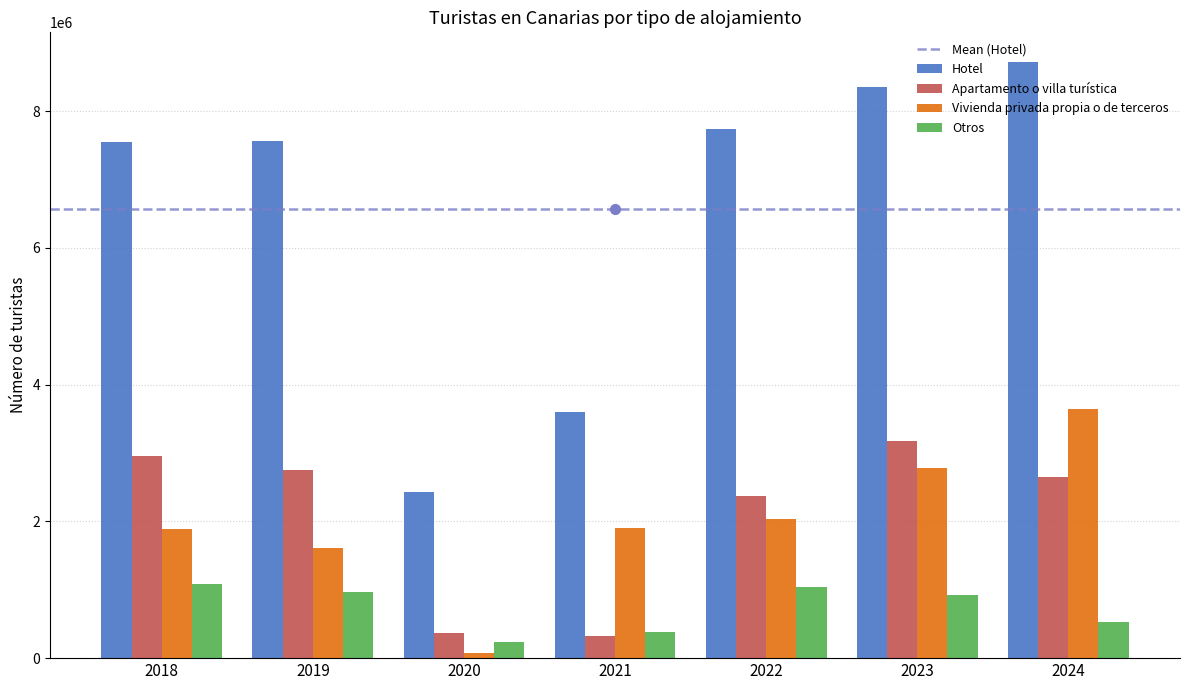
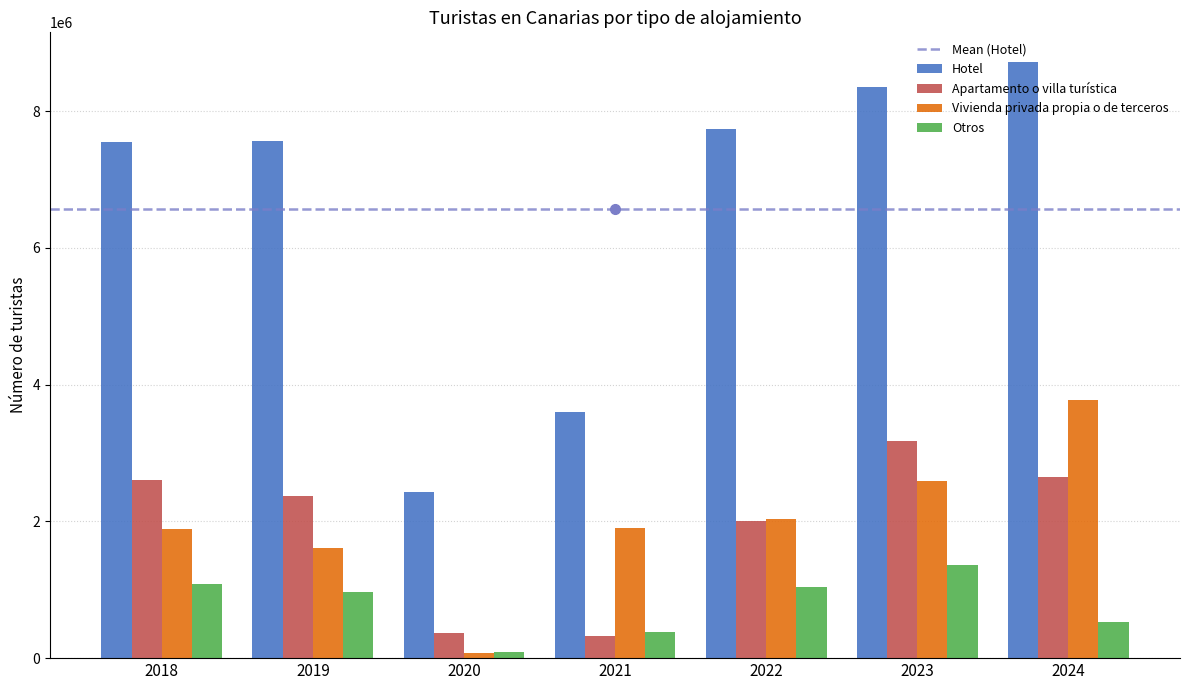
Apartamento o villa turística, 2018: 3000000 -> 2600000
Apartamento o villa turística, 2019: 2800000 -> 2400000
Otros, 2020: 200000 -> 100000
Apartamento o villa turística, 2022: 2400000 -> 2000000
Vivienda privada propia o de terceros, 2023: 2800000 -> 2600000
Otros, 2023: 900000 -> 1400000
Vivienda privada propia o de terceros, 2024: 3700000 -> 3800000
